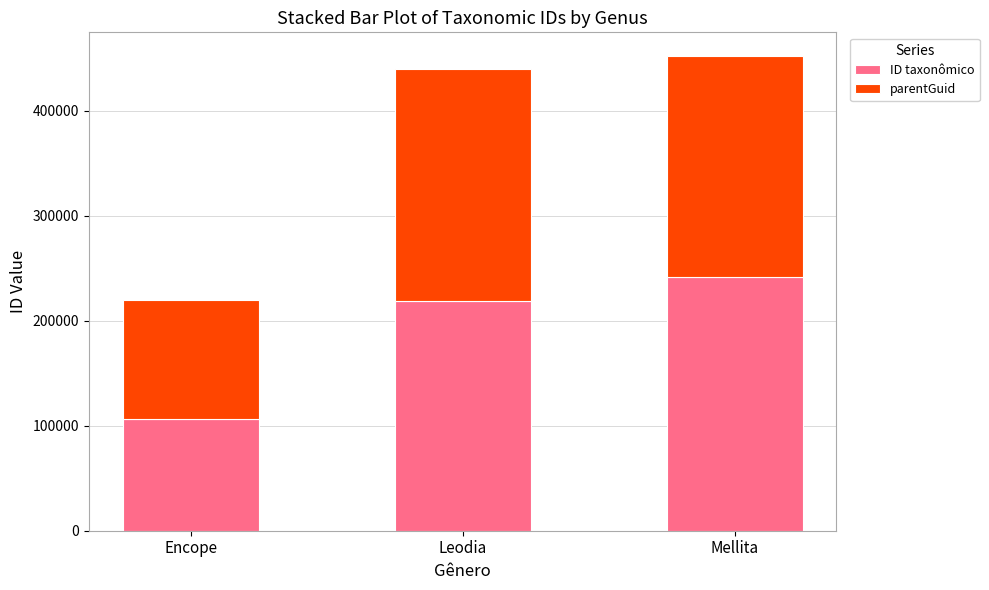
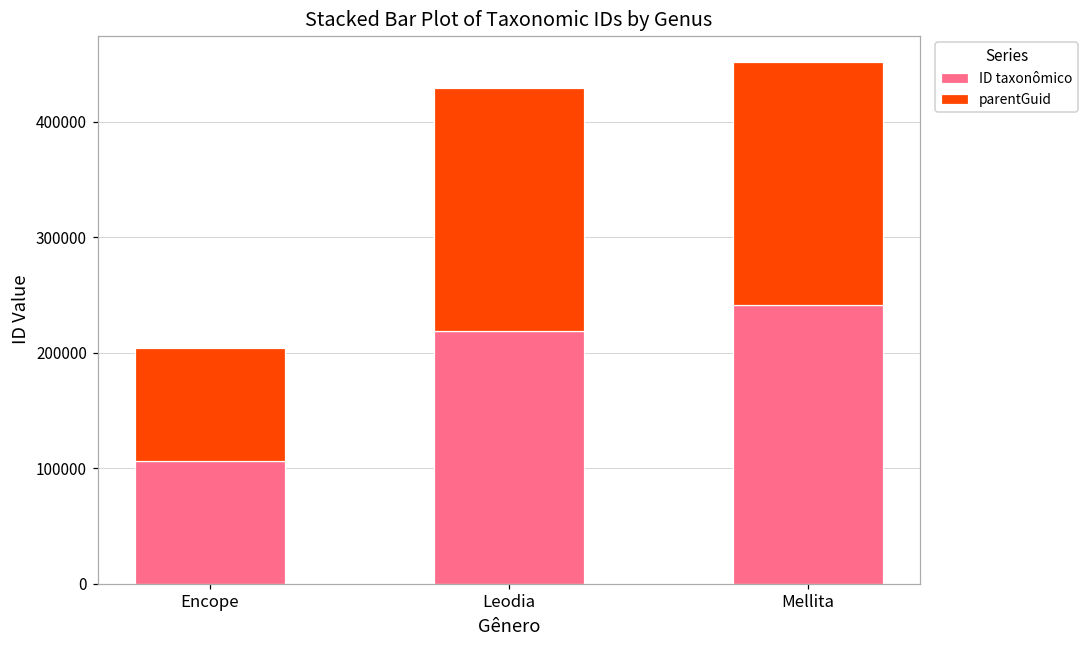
parentGuid, Encope: 114000 -> 98000
parentGuid, Leodia: 221000 -> 210000
